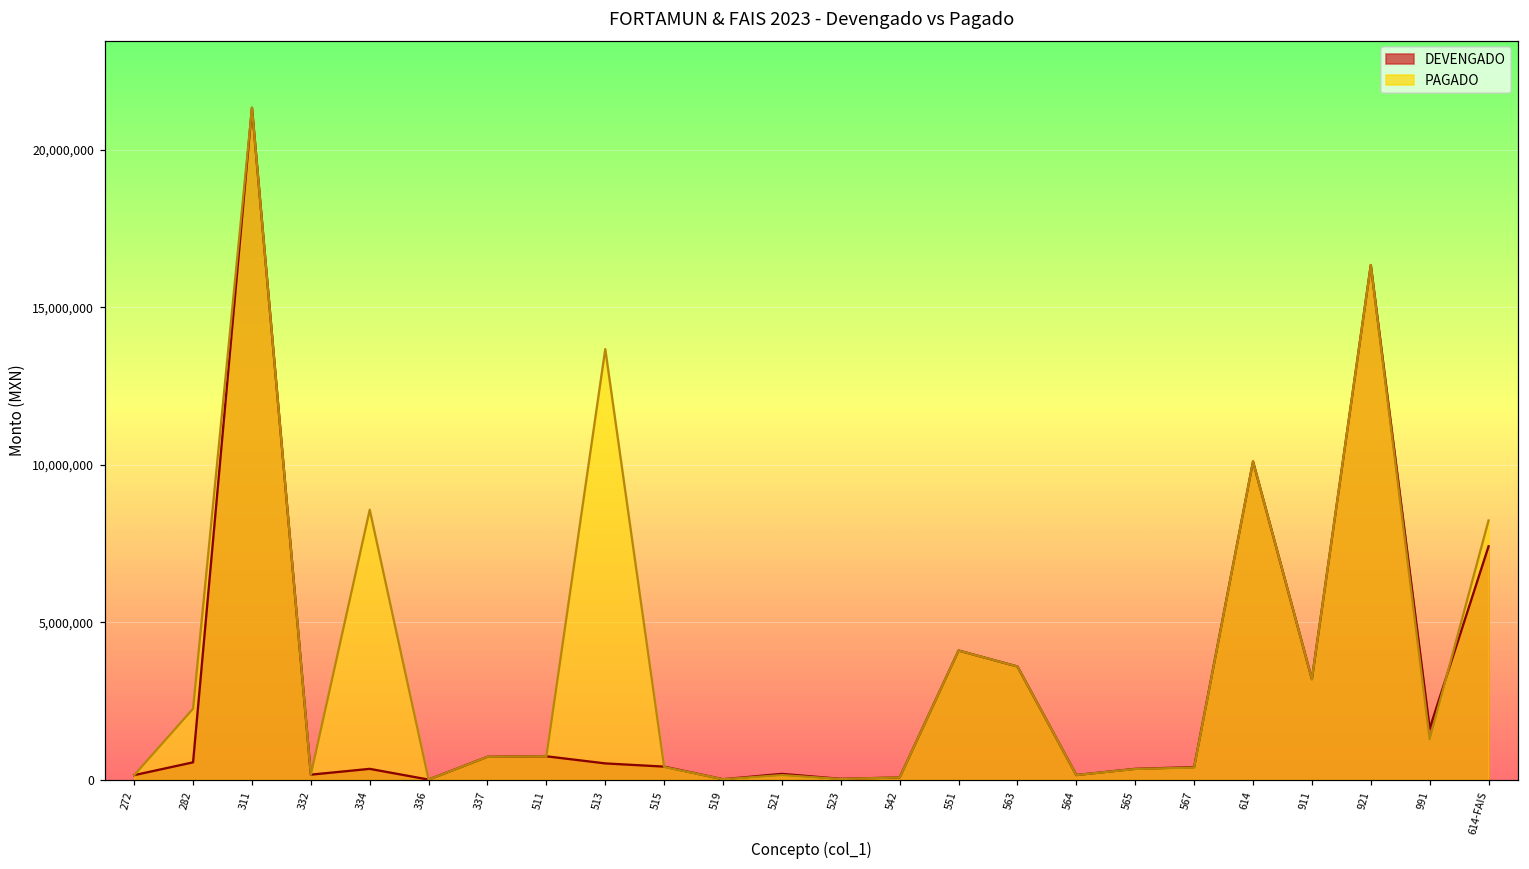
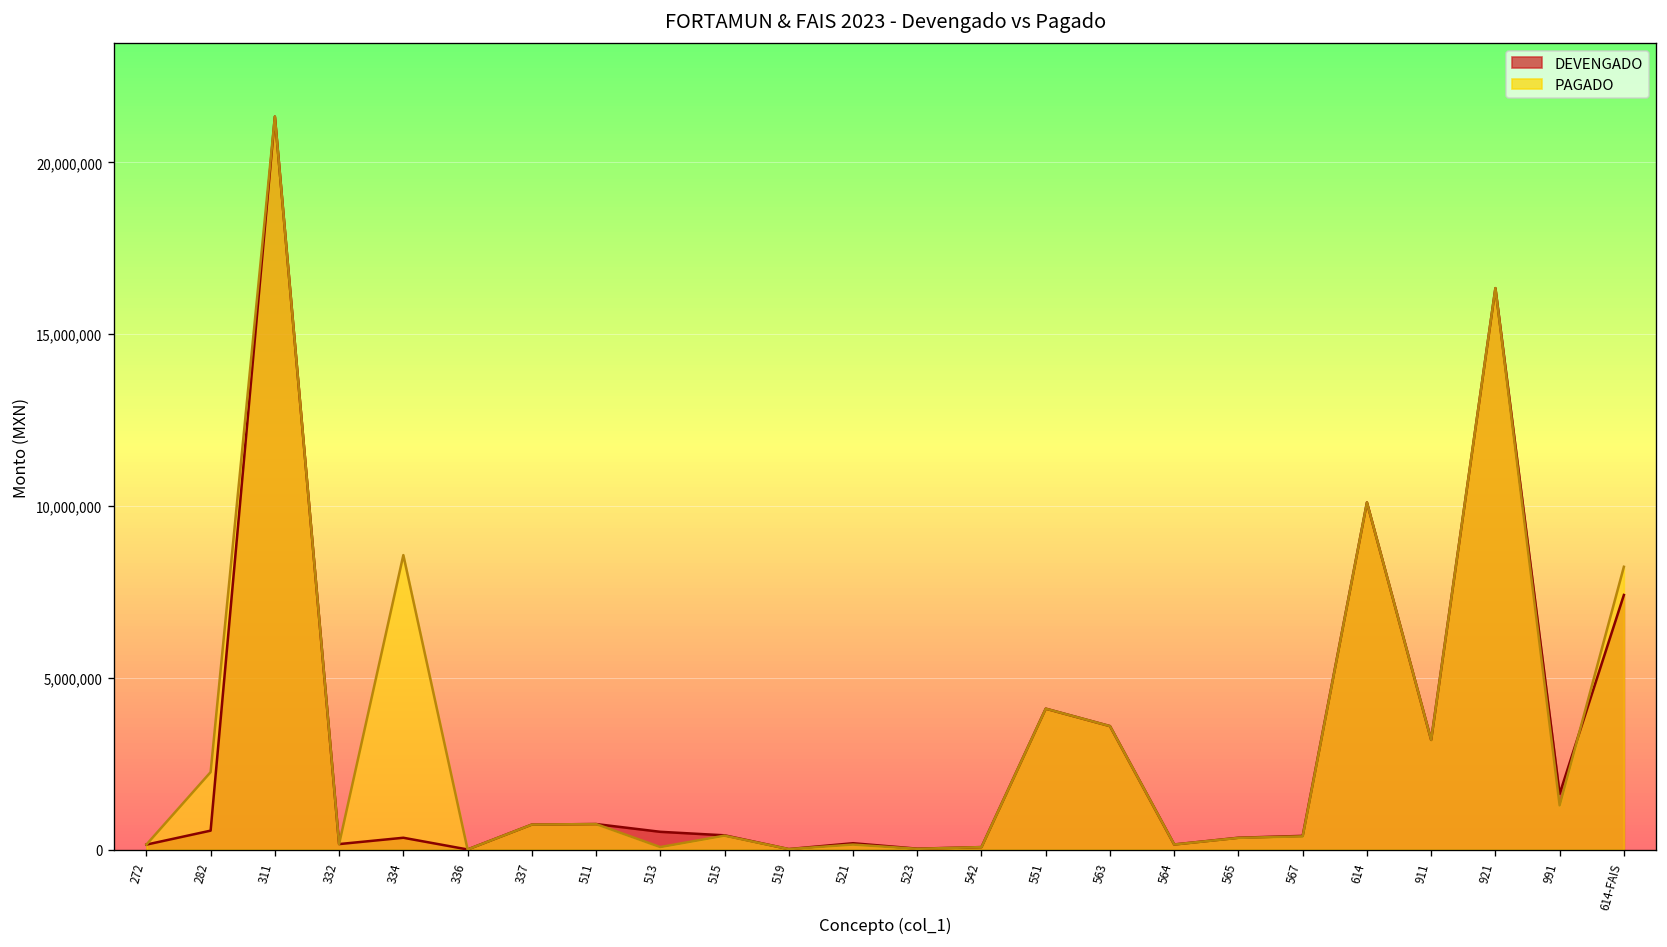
PAGADO, 513: 13,700,000 -> 100,000
